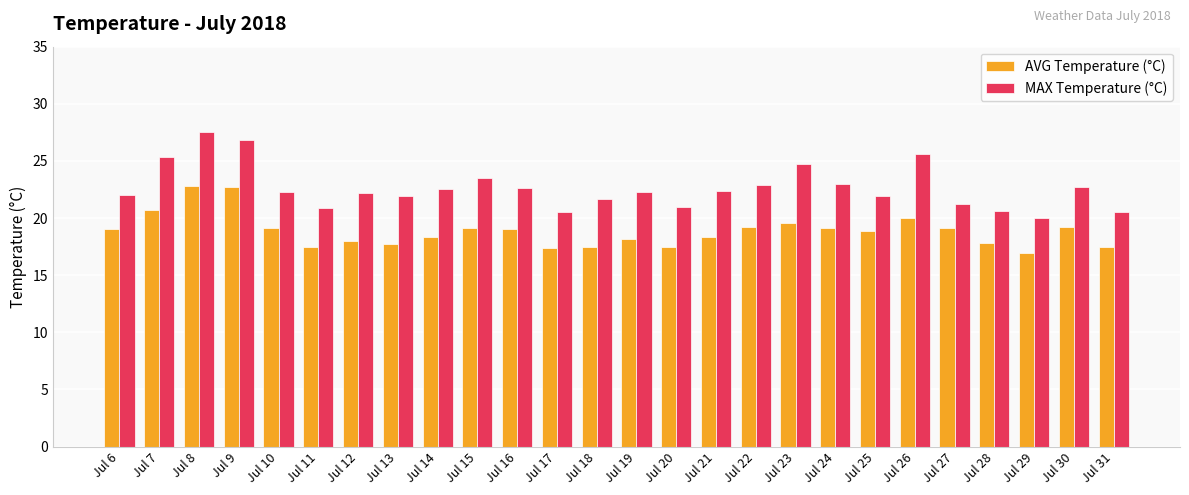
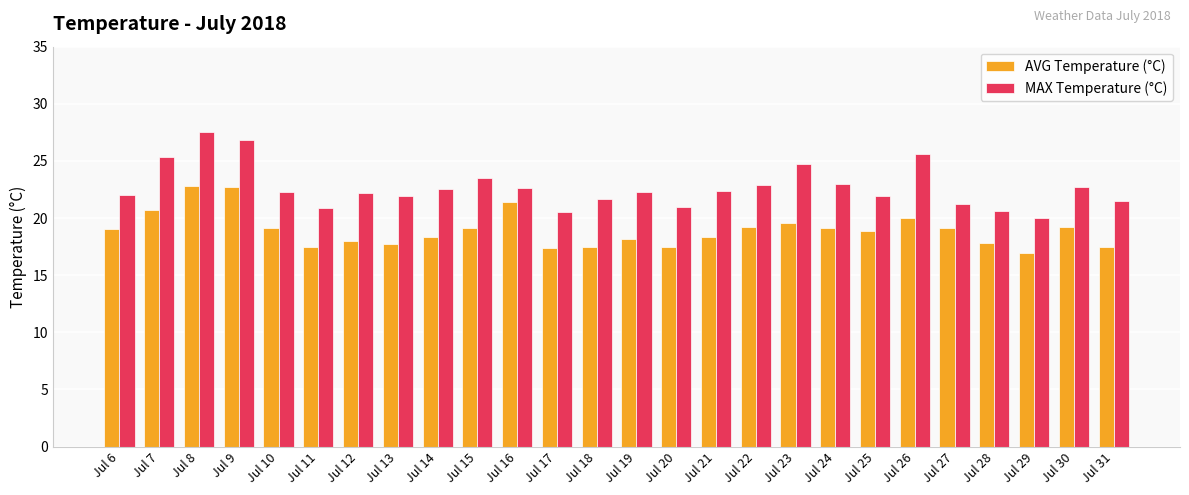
AVG Temperature (°C), Jul 16: 19.0 -> 21.4
MAX Temperature (°C), Jul 31: 20.5 -> 21.5
